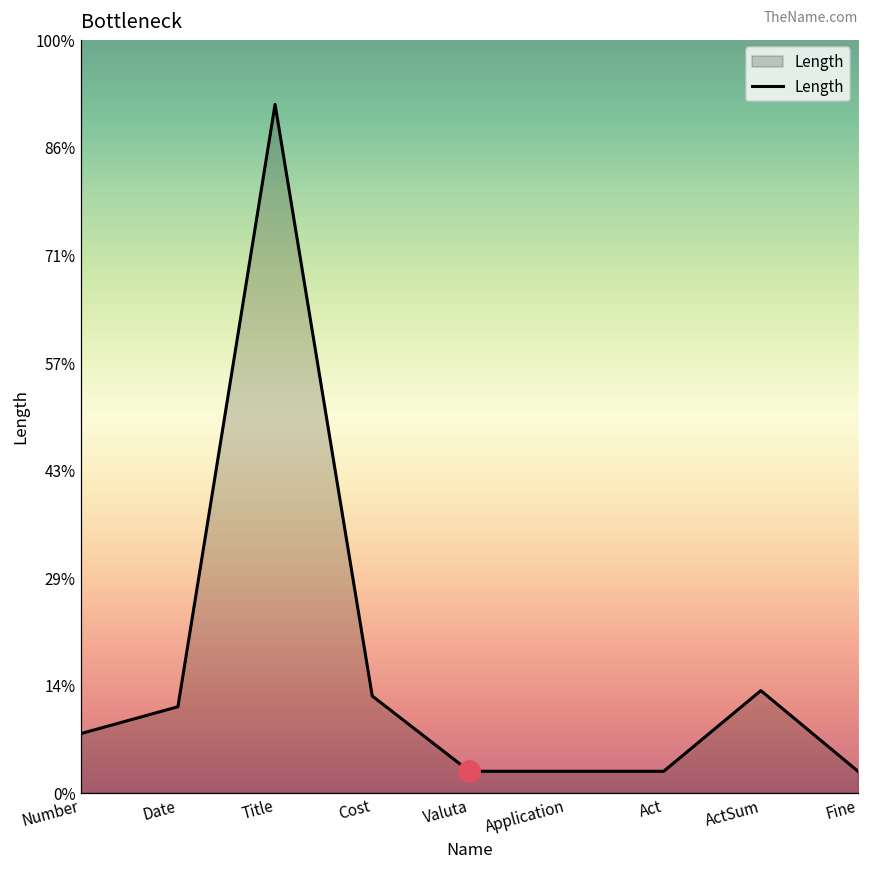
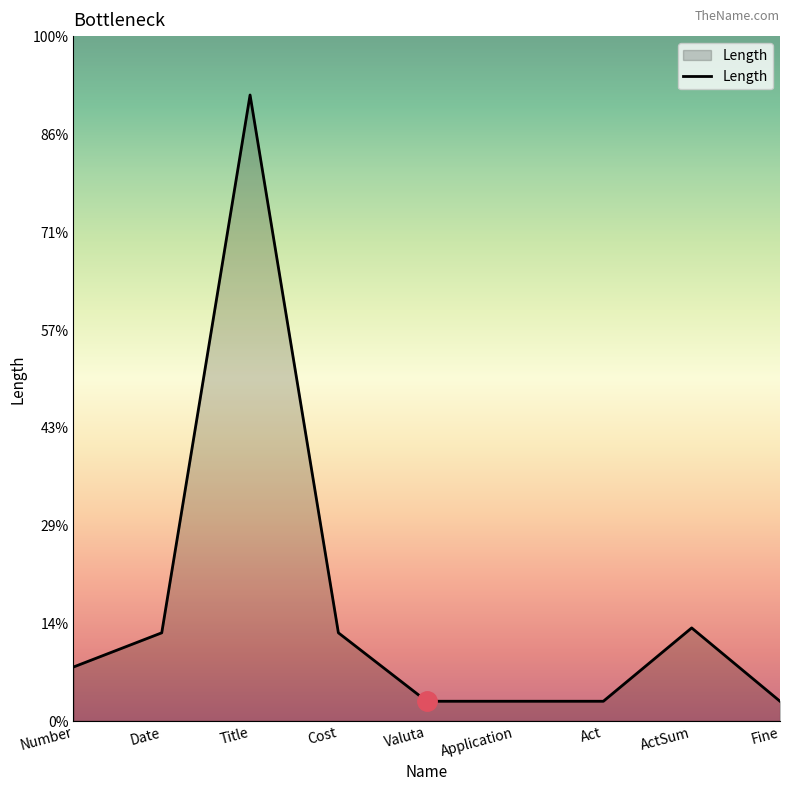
Length, Date: 11% -> 13%
